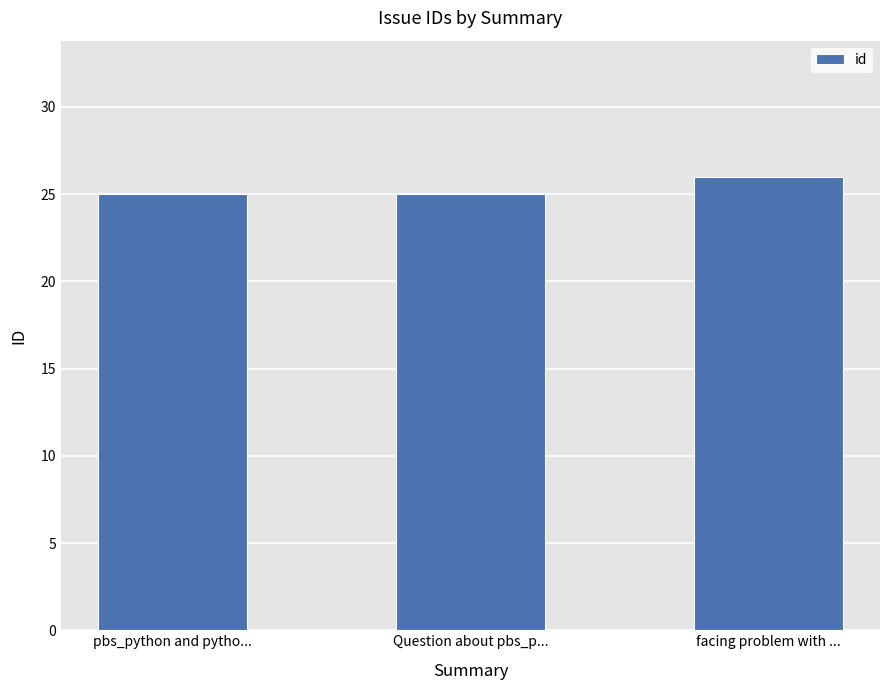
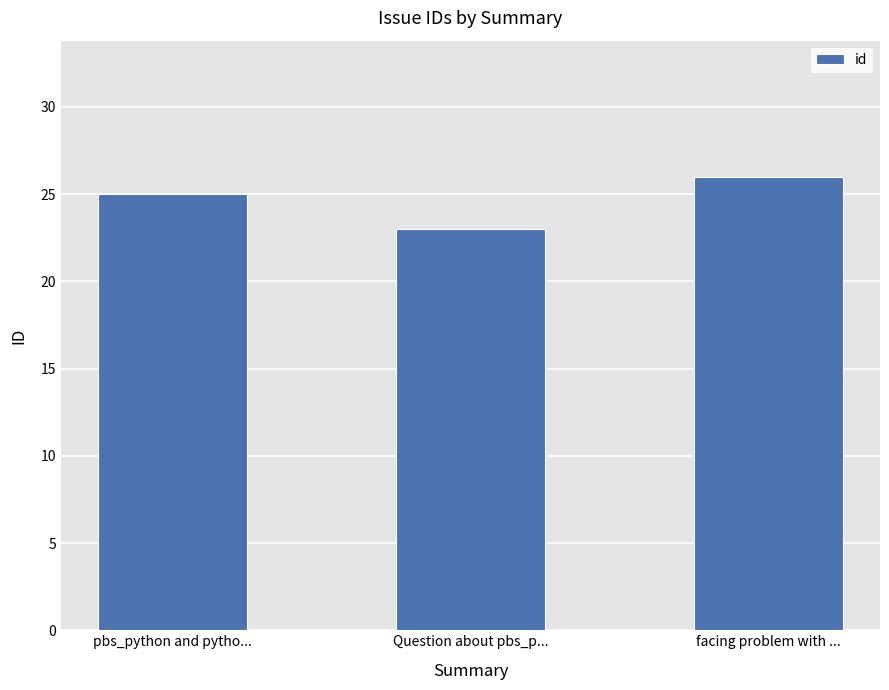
Question about pbs_p...: 25 -> 23
